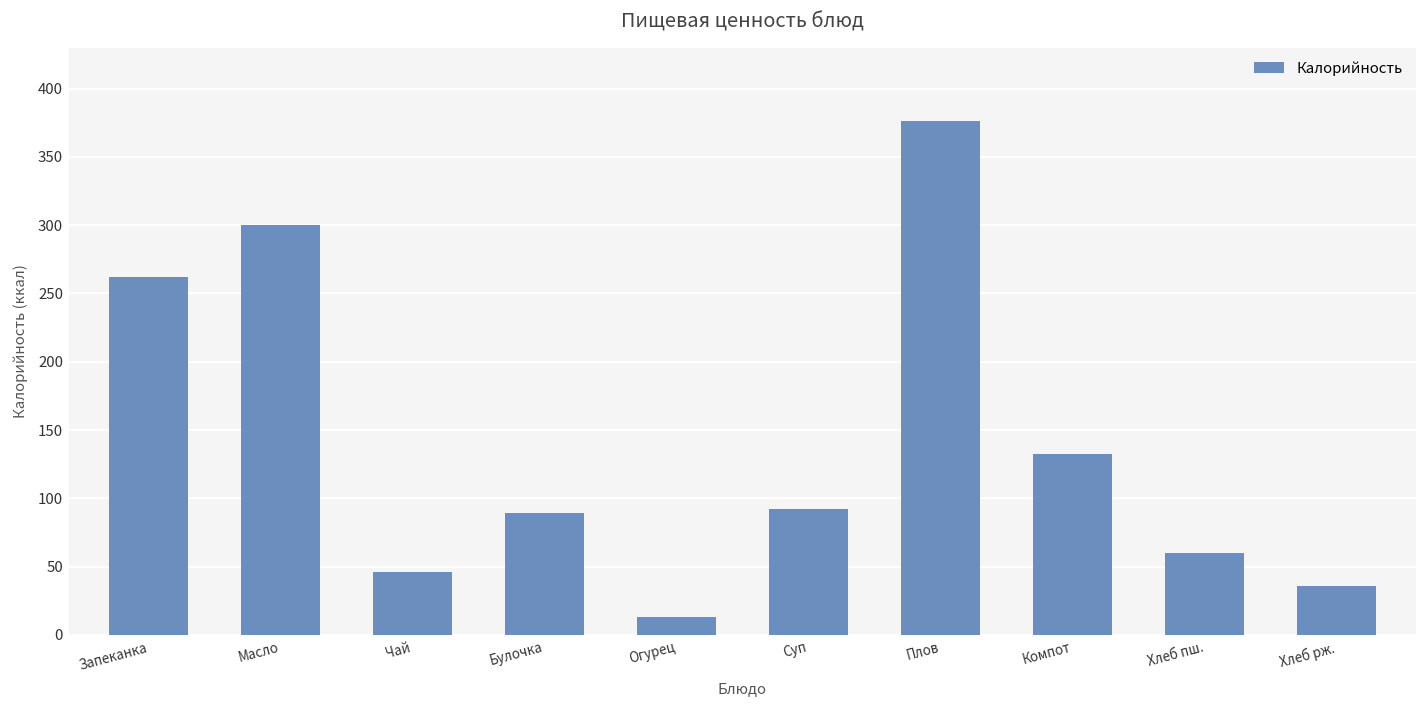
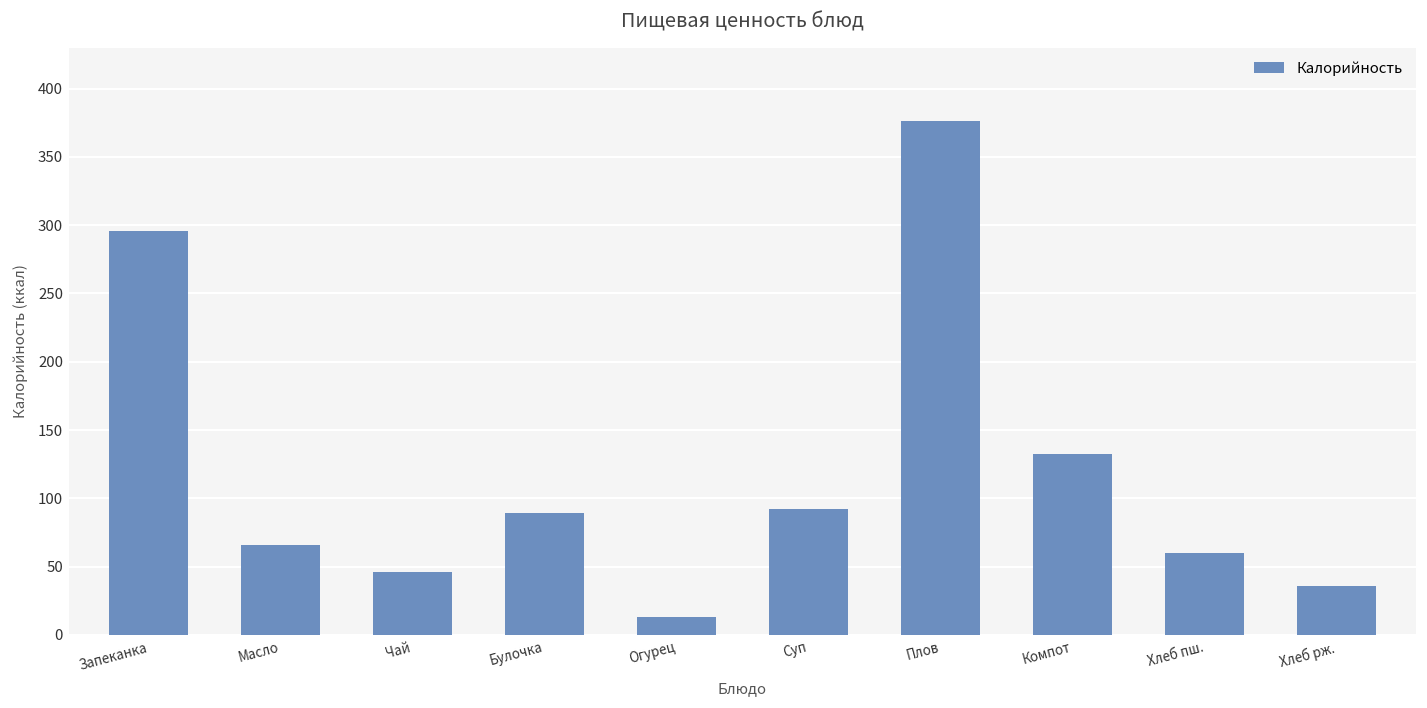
Запеканка: 262 -> 296
Масло: 300 -> 66
